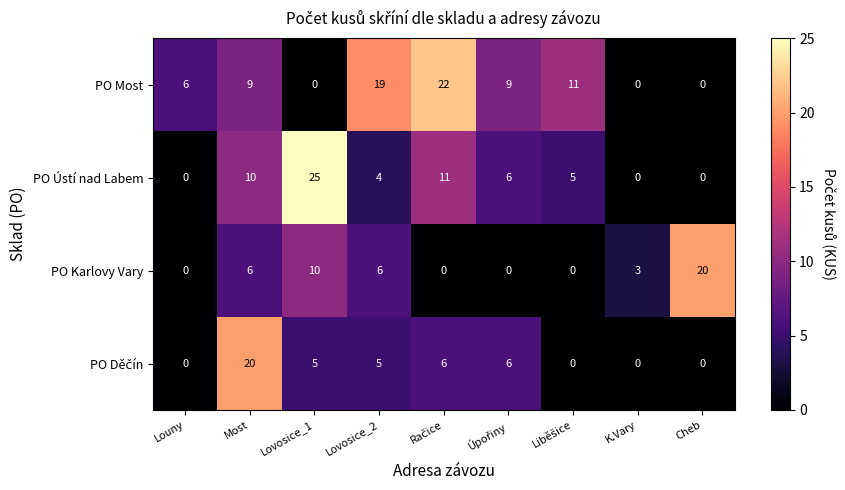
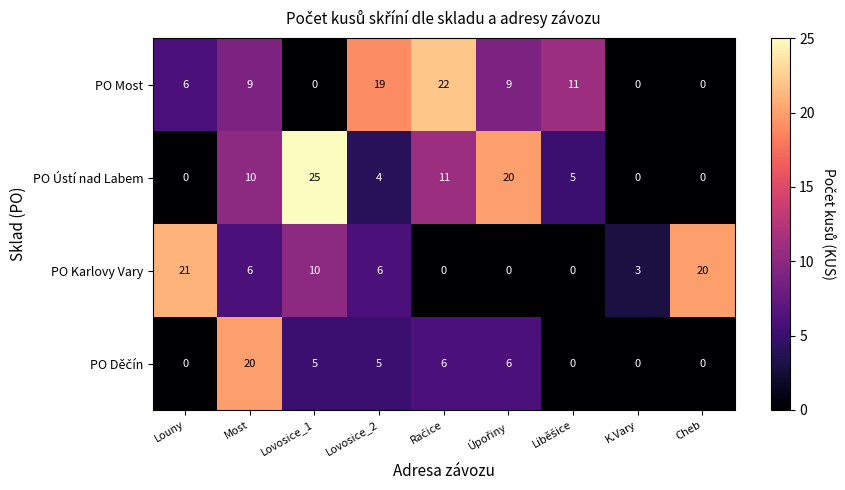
PO Ústí nad Labem, Úpořiny: 6 -> 20
PO Karlovy Vary, Louny: 0 -> 21
